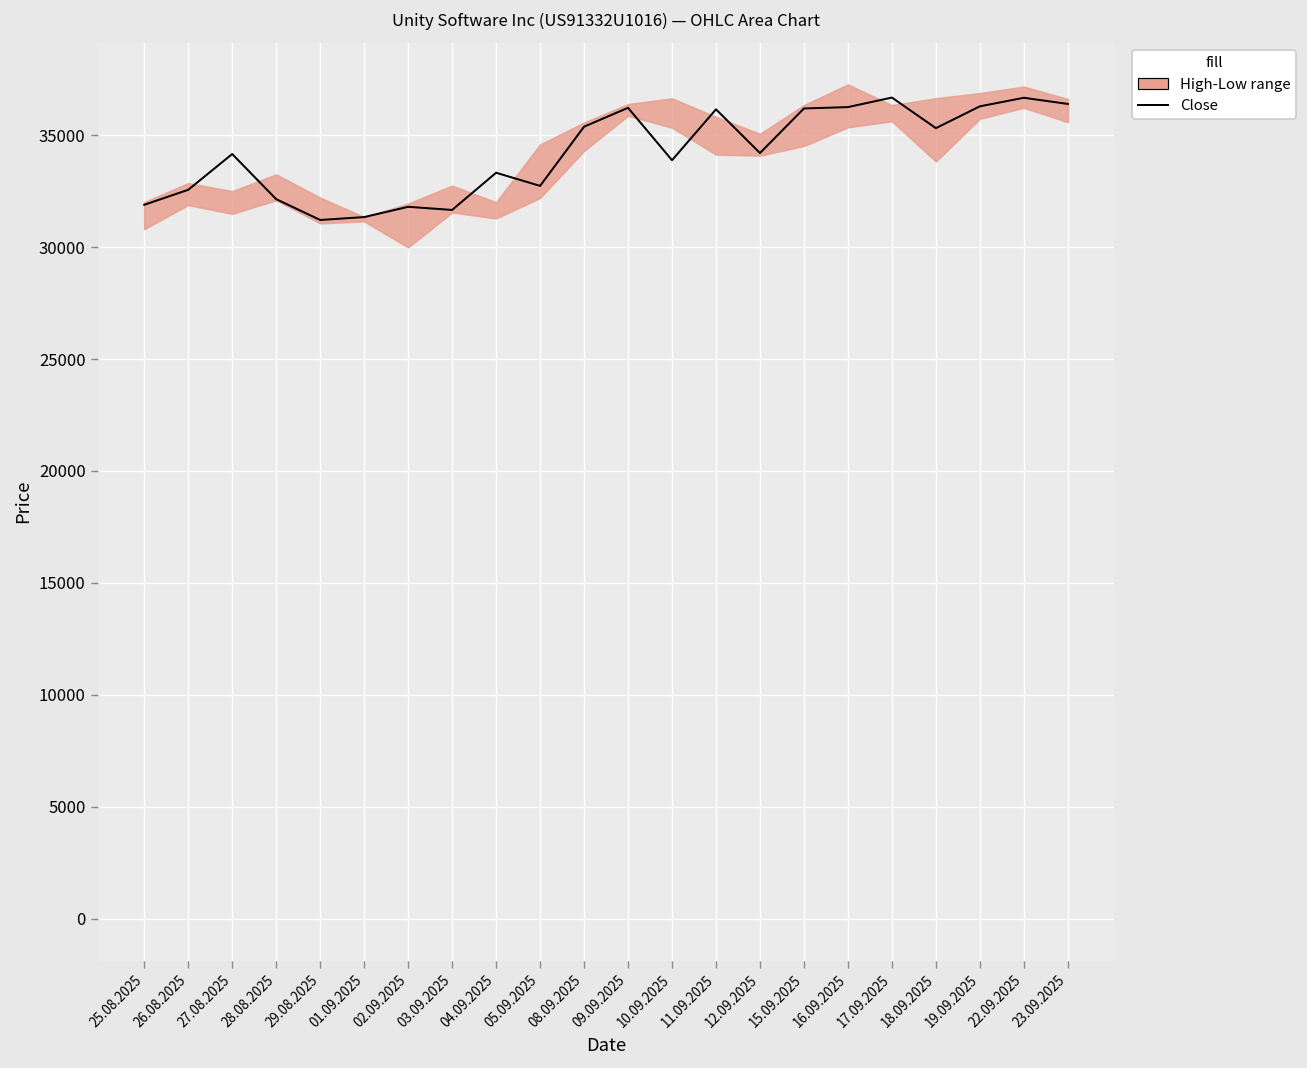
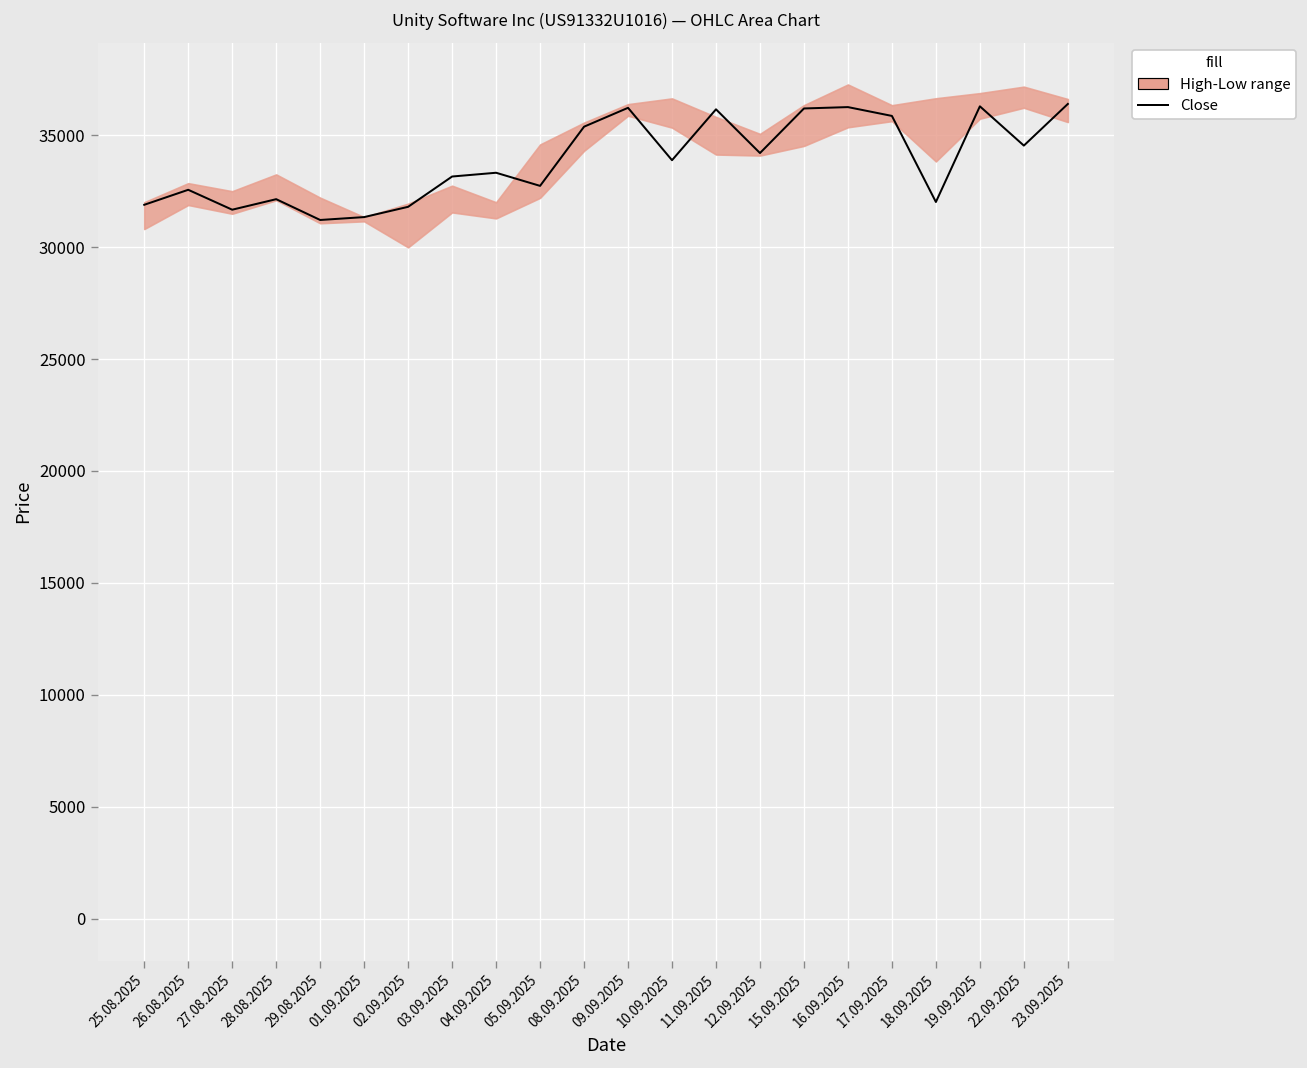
Close, 27.08.2025: 34200 -> 31700
Close, 03.09.2025: 31700 -> 33200
Close, 17.09.2025: 36700 -> 35900
Close, 18.09.2025: 35300 -> 32000
Close, 22.09.2025: 36700 -> 34500
